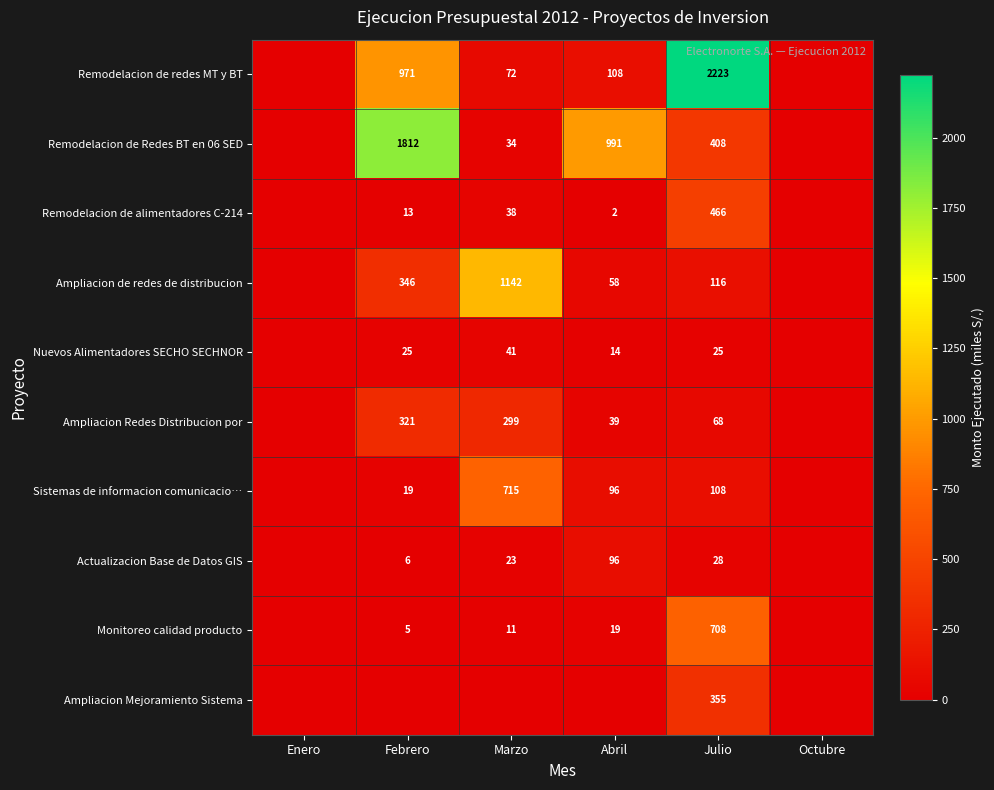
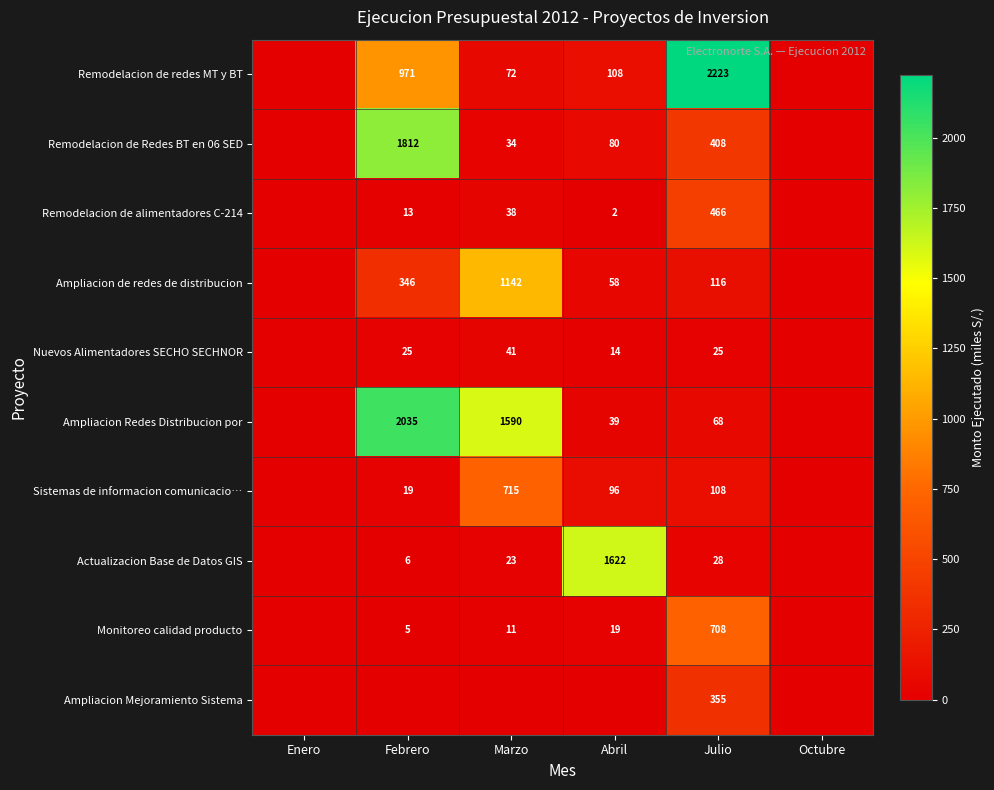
Remodelacion de Redes BT en 06 SED, Abril: 991 -> 80
Ampliacion Redes Distribucion por, Febrero: 321 -> 2035
Ampliacion Redes Distribucion por, Marzo: 299 -> 1590
Actualizacion Base de Datos GIS, Abril: 96 -> 1622
